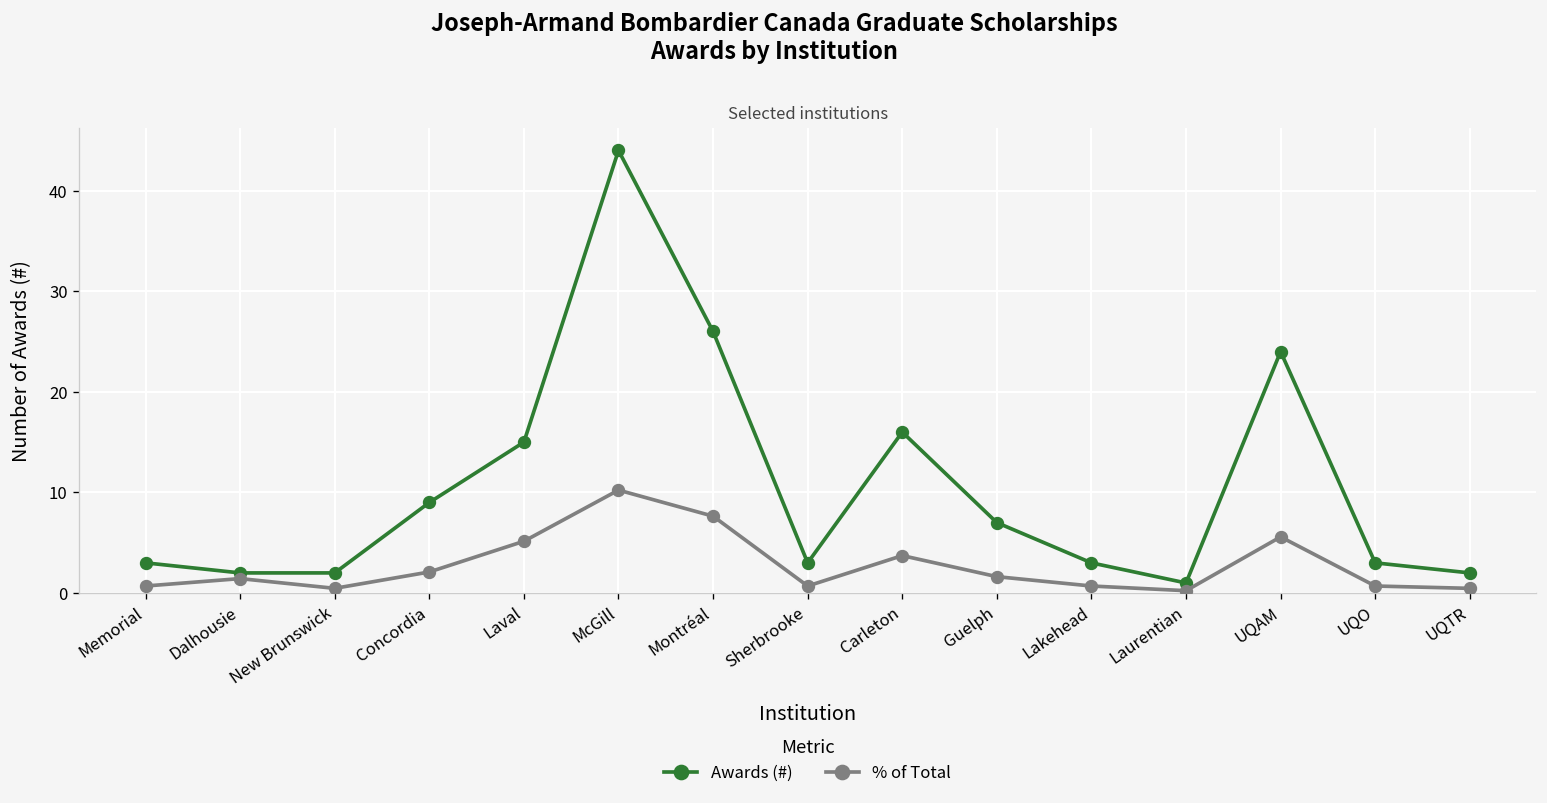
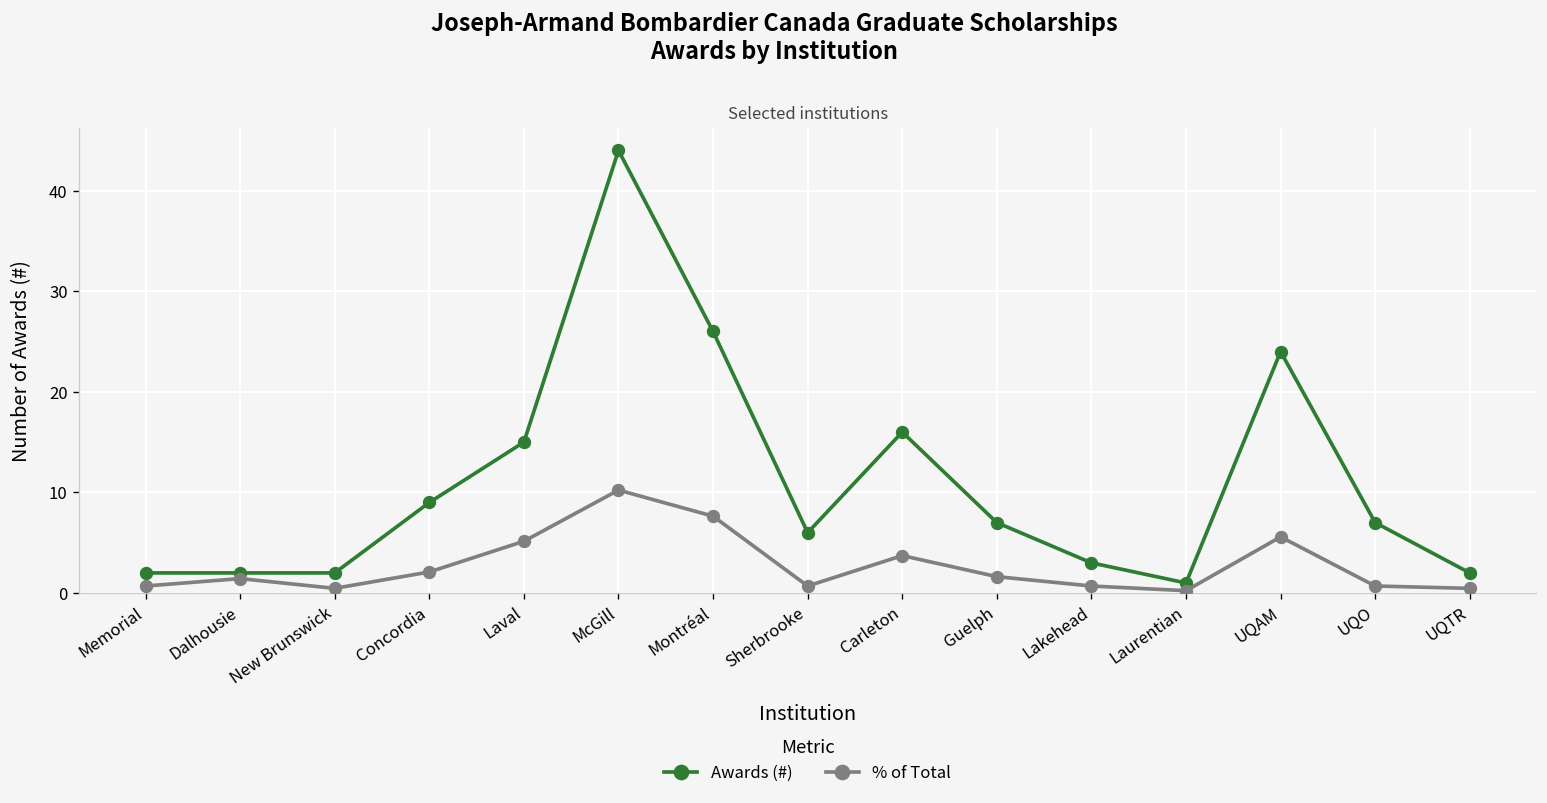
Awards (#), Memorial: 3 -> 2
Awards (#), Sherbrooke: 3 -> 6
Awards (#), UQO: 3 -> 7
